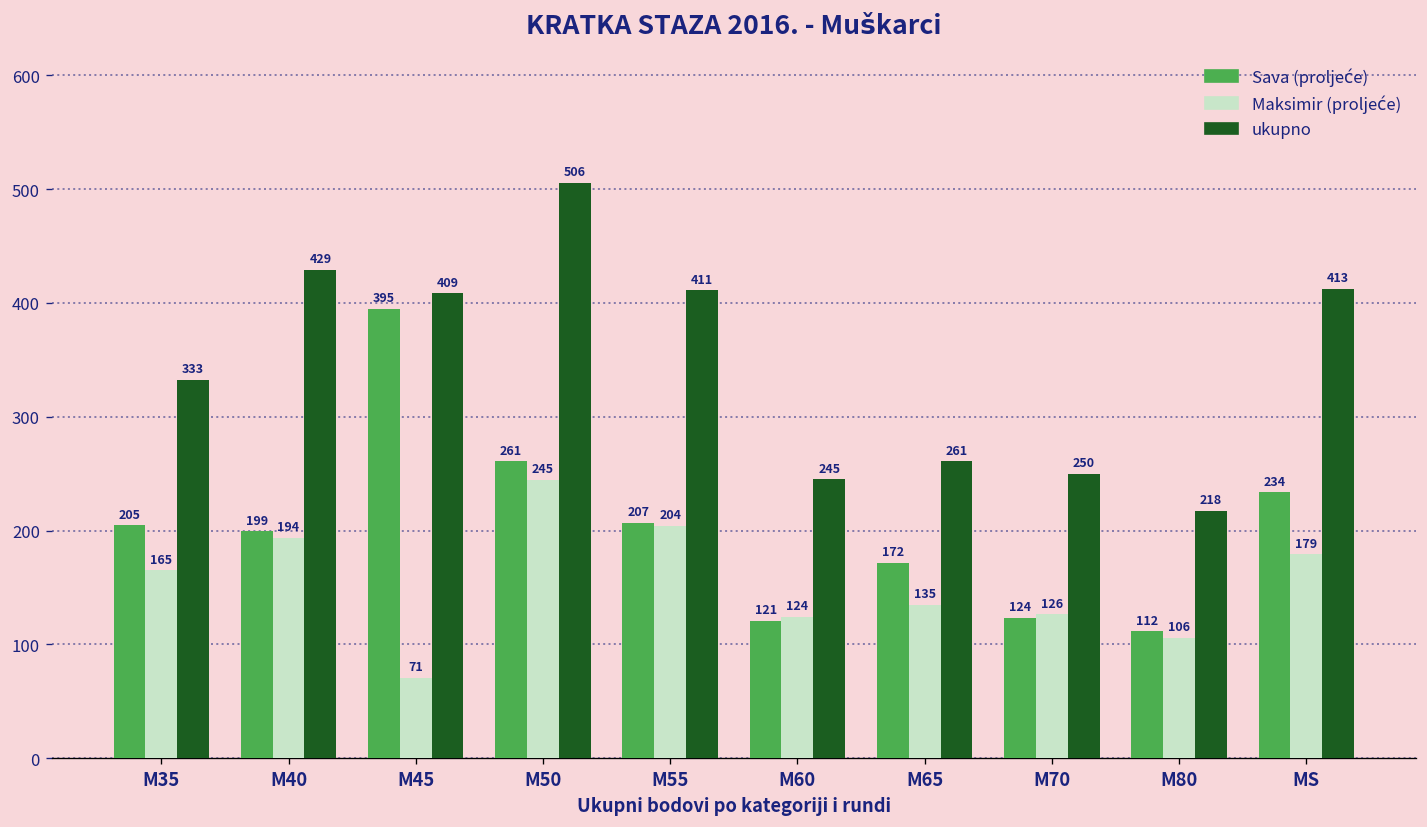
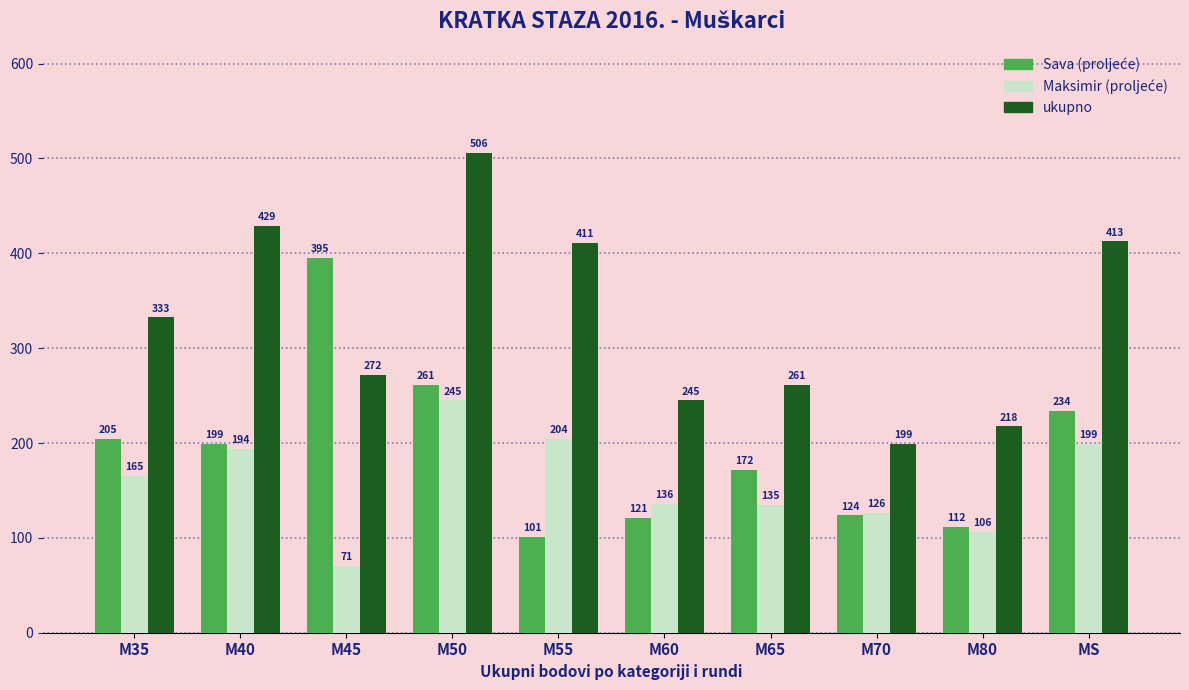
ukupno, M45: 409 -> 272
Sava (proljeće), M55: 207 -> 101
Maksimir (proljeće), M60: 124 -> 136
ukupno, M70: 250 -> 199
Maksimir (proljeće), MS: 179 -> 199
